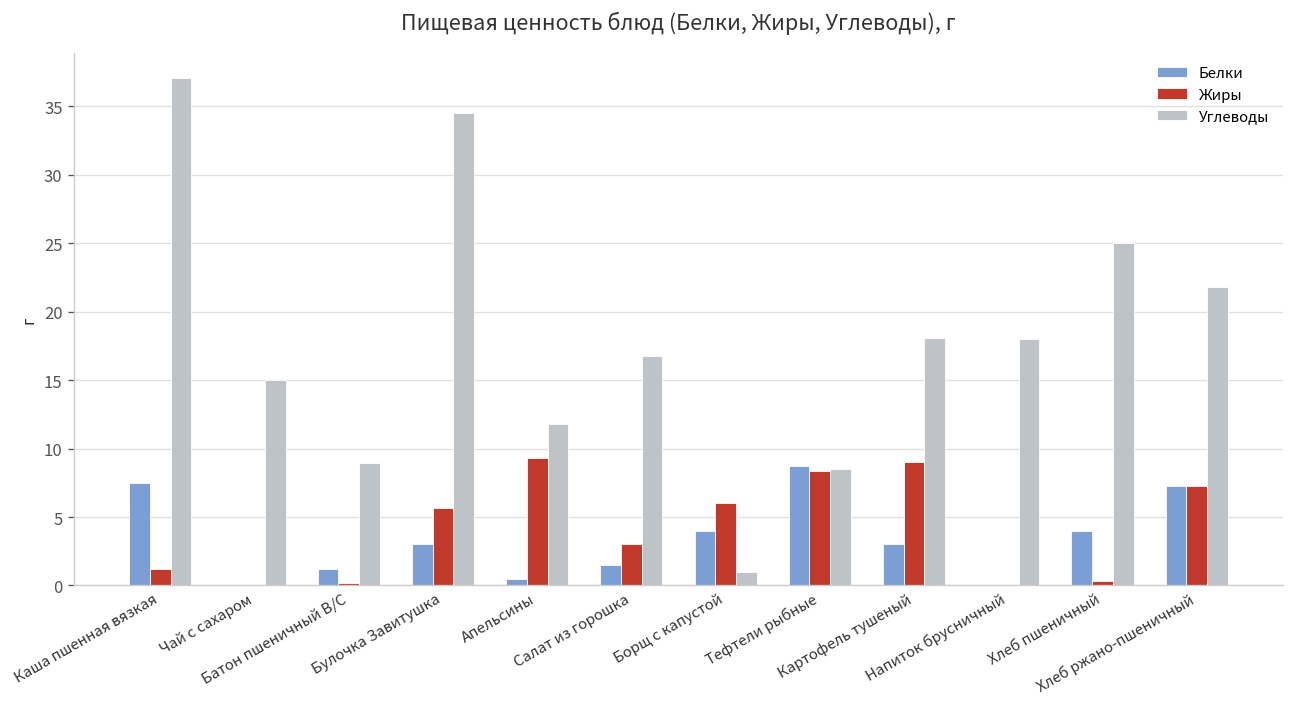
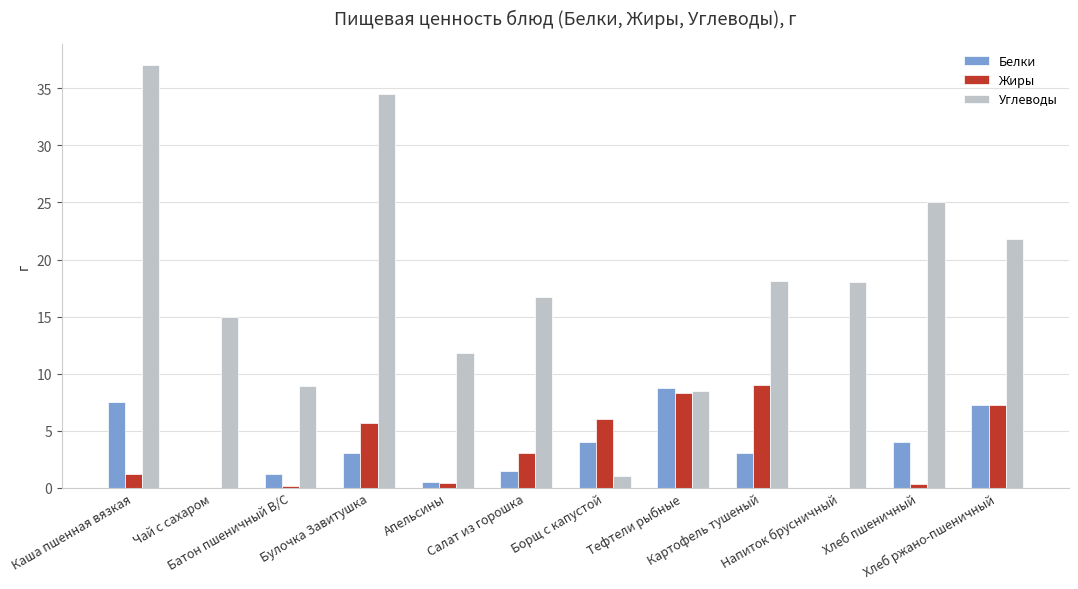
Жиры, Апельсины: 9.3 -> 0.4
